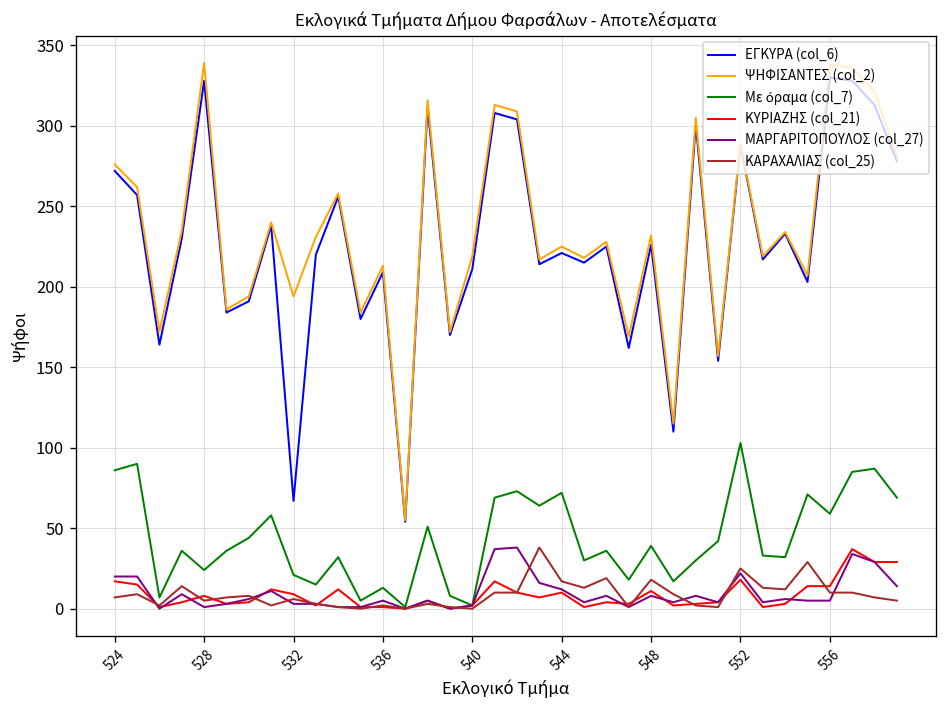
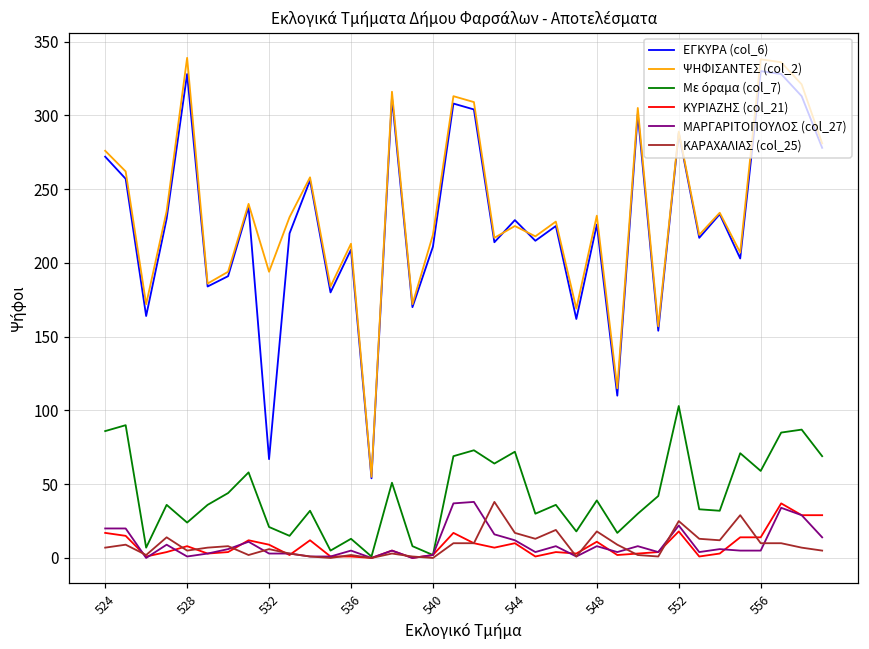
ΕΓΚΥΡΑ (col_6), 544: 221 -> 229
